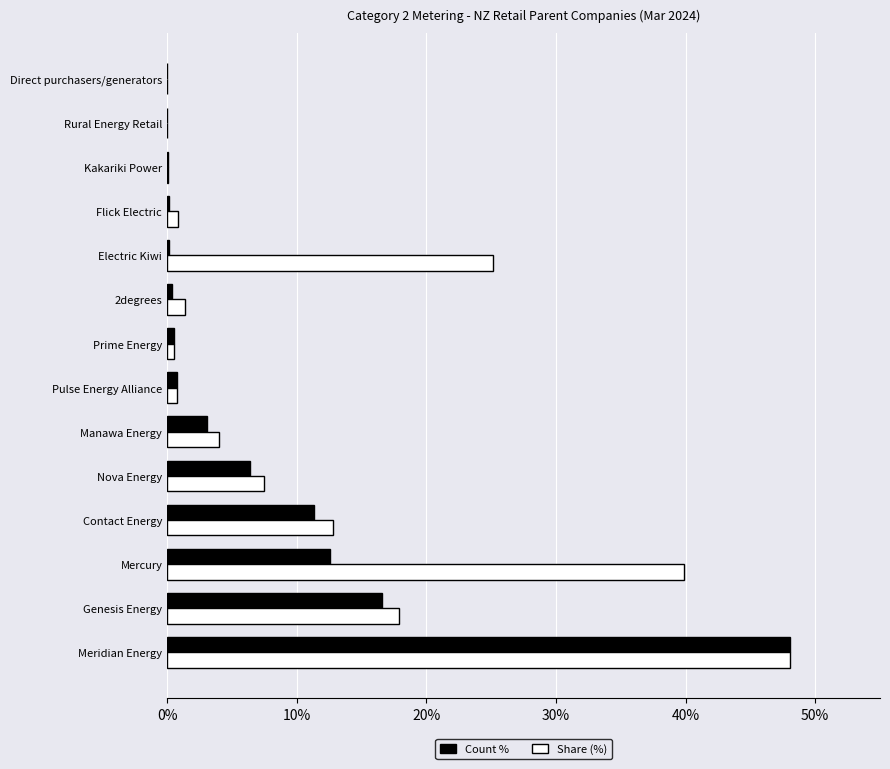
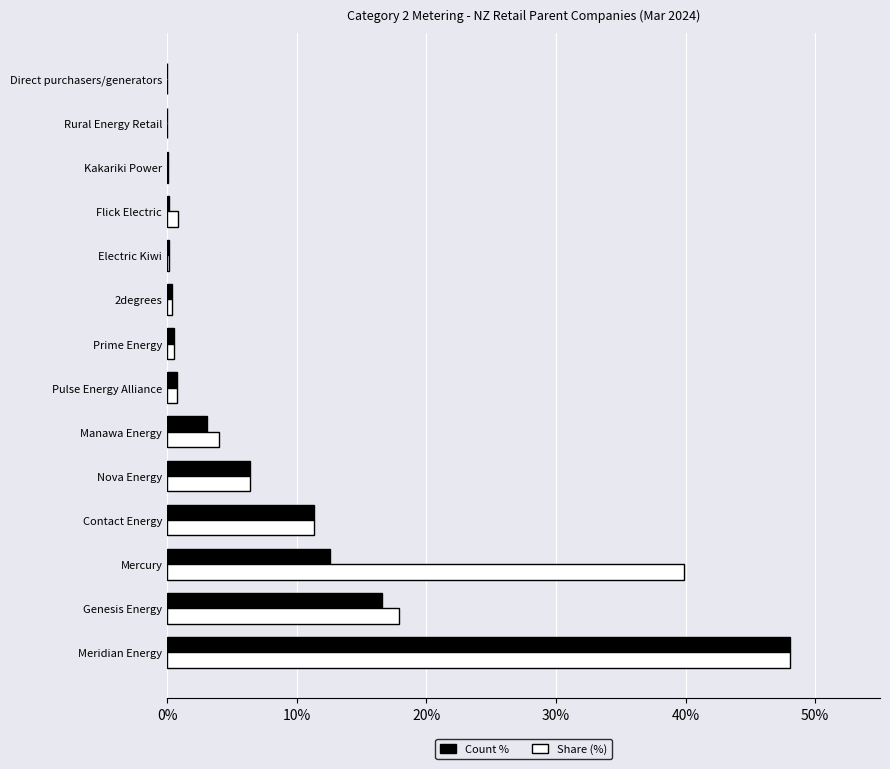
Share (%), Electric Kiwi: 25.2% -> 0.2%
Share (%), 2degrees: 1.4% -> 0.4%
Share (%), Nova Energy: 7.5% -> 6.4%
Share (%), Contact Energy: 12.8% -> 11.3%
